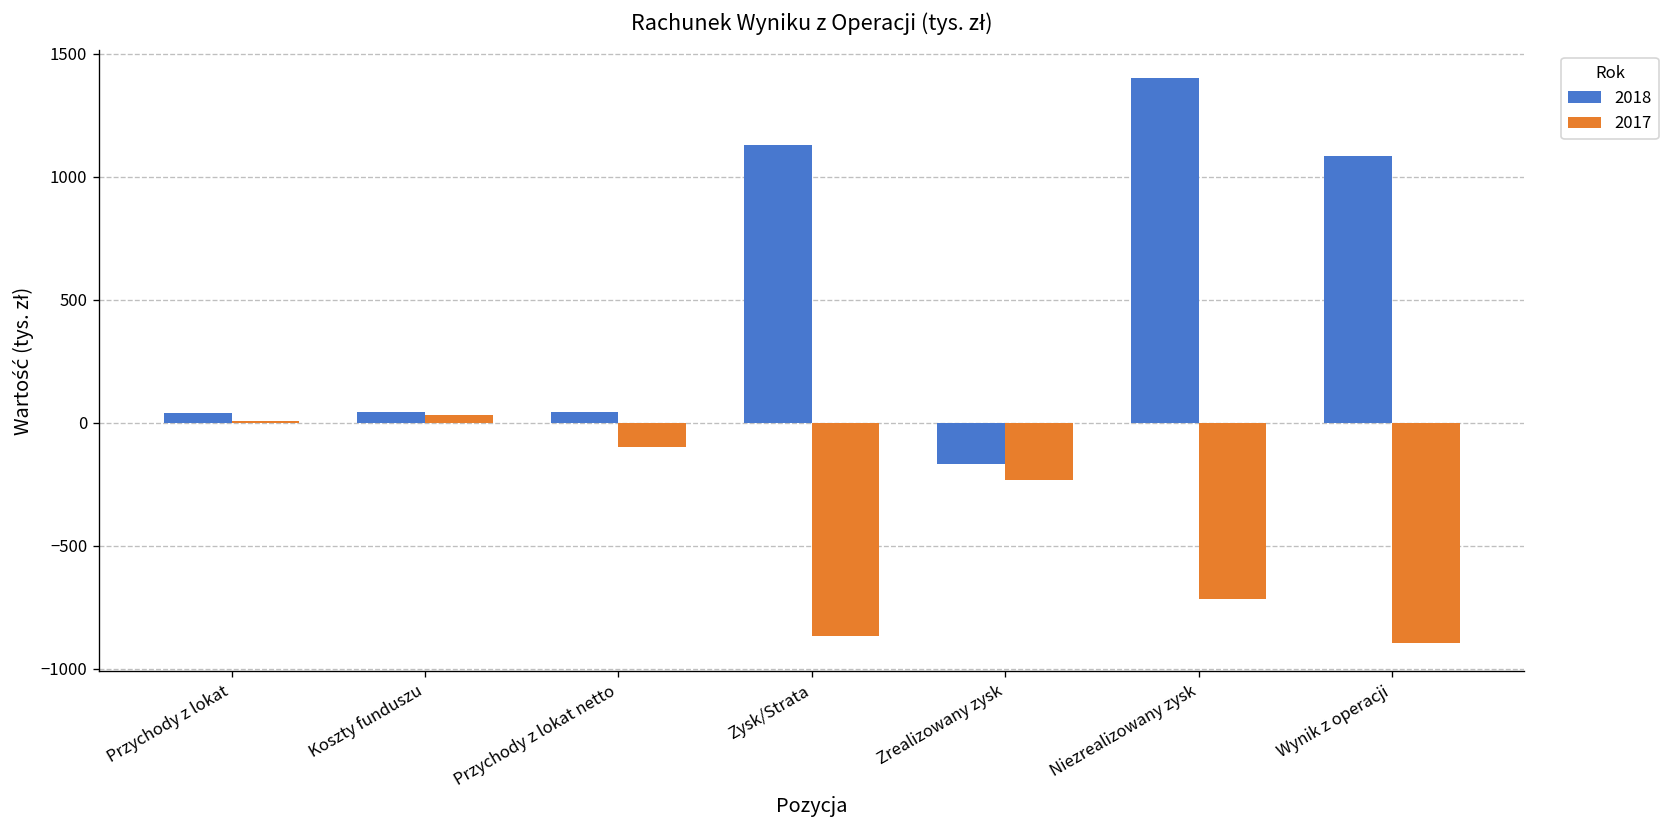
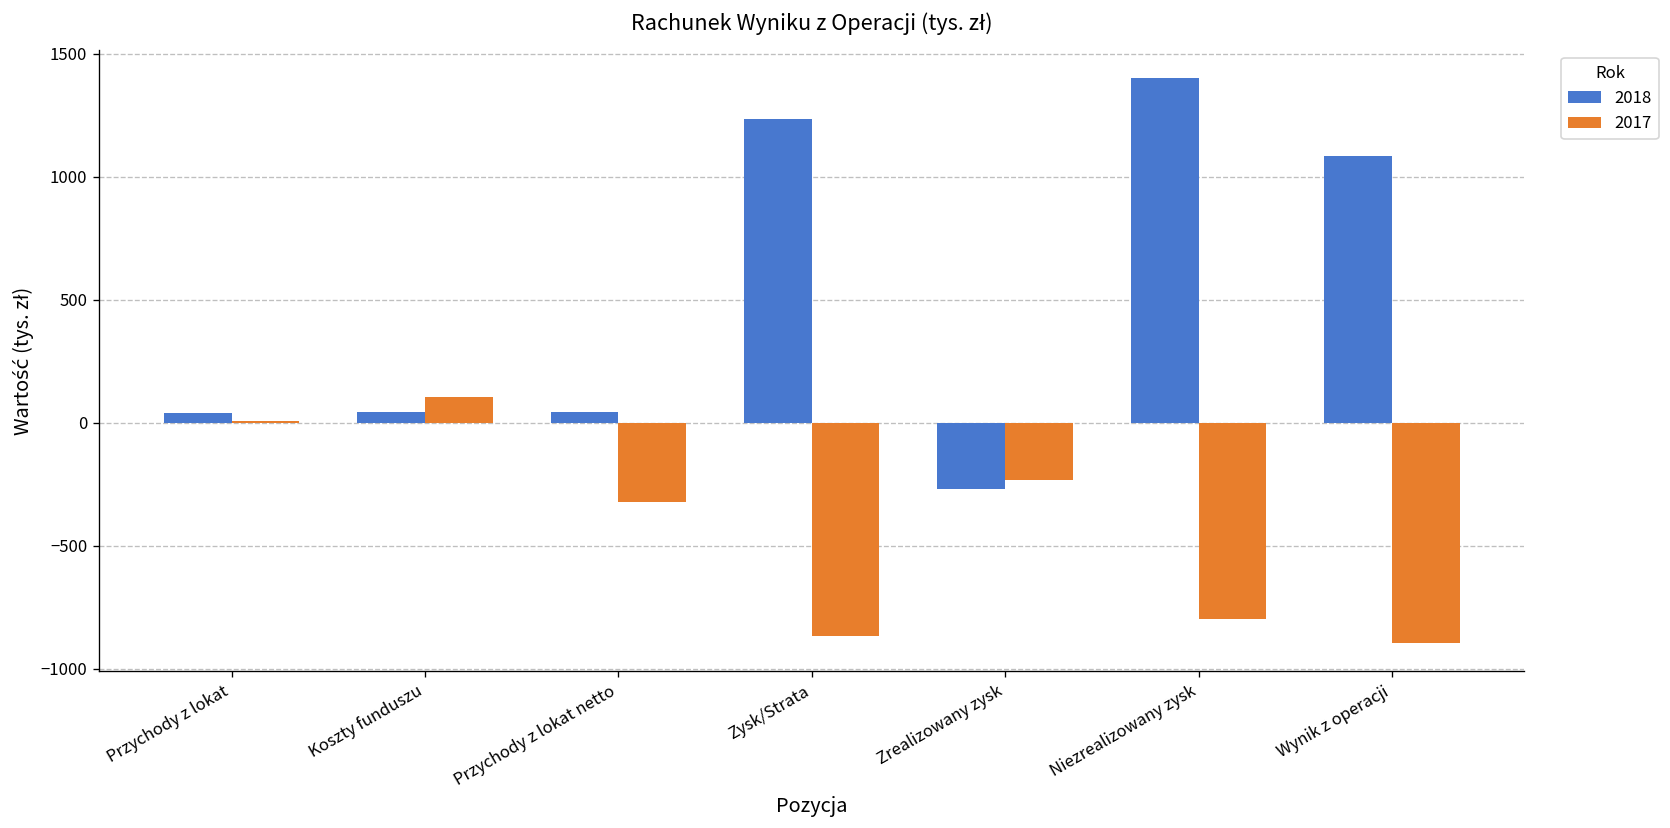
2017, Koszty funduszu: 30 -> 100
2017, Przychody z lokat netto: -100 -> -320
2018, Zysk/Strata: 1130 -> 1230
2018, Zrealizowany zysk: -170 -> -270
2017, Niezrealizowany zysk: -720 -> -800
